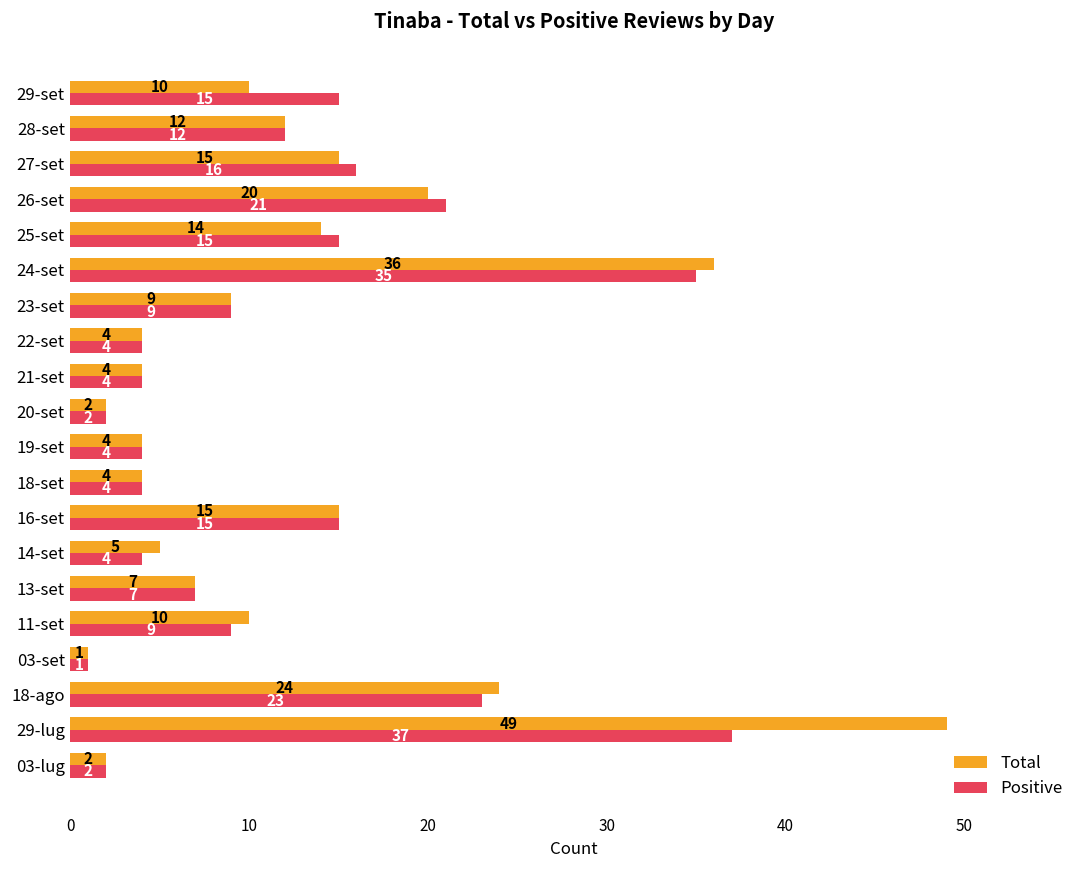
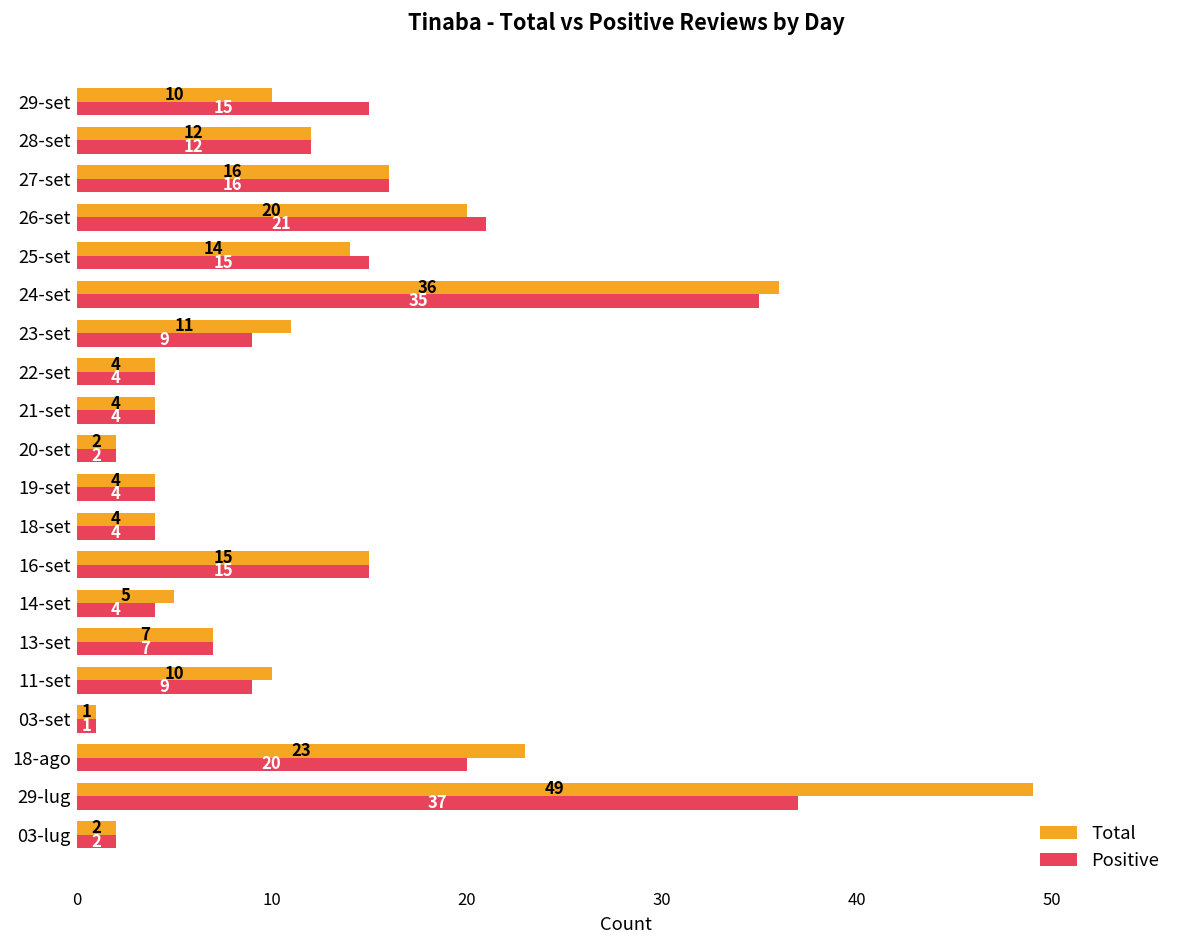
Total, 27-set: 15 -> 16
Total, 23-set: 9 -> 11
Total, 18-ago: 24 -> 23
Positive, 18-ago: 23 -> 20
